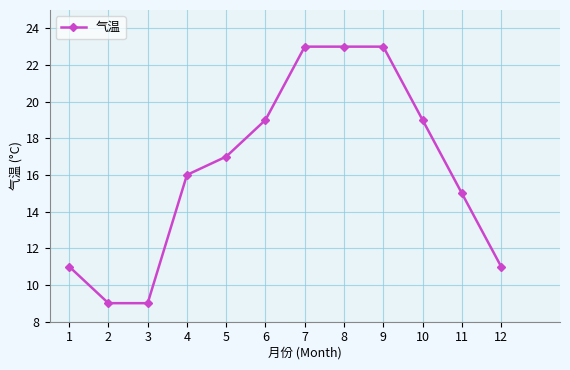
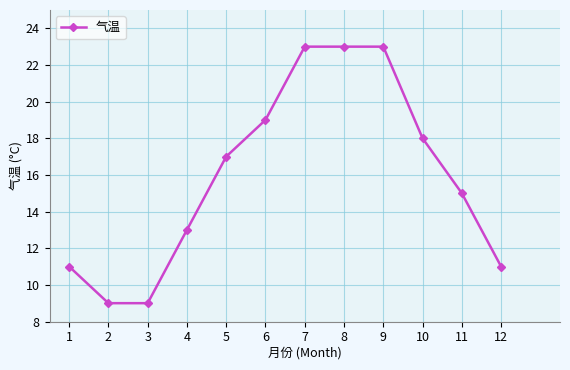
4: 16 -> 13
10: 19 -> 18
